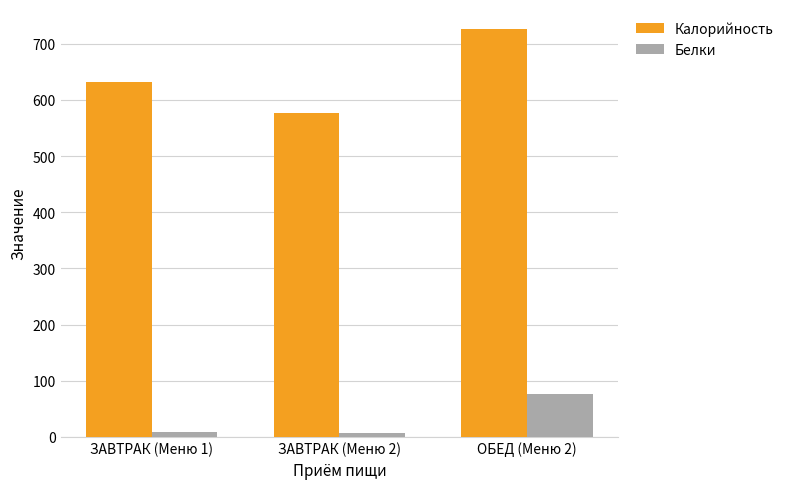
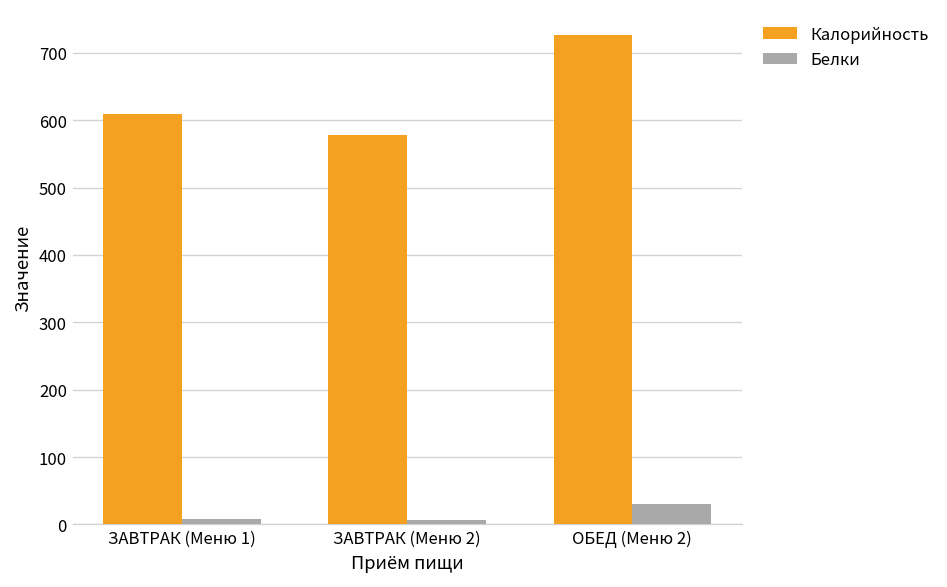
Калорийность, ЗАВТРАК (Меню 1): 630 -> 610
Белки, ОБЕД (Меню 2): 80 -> 30
